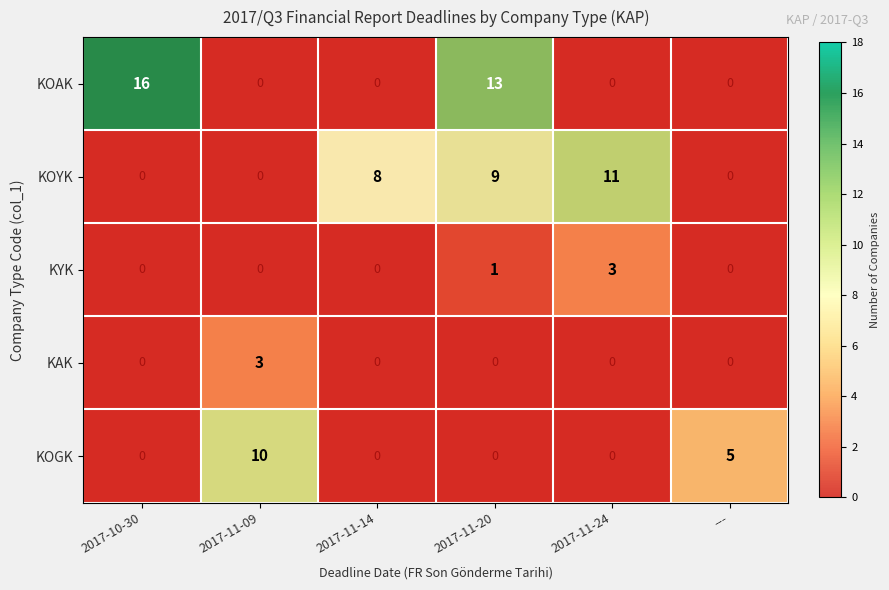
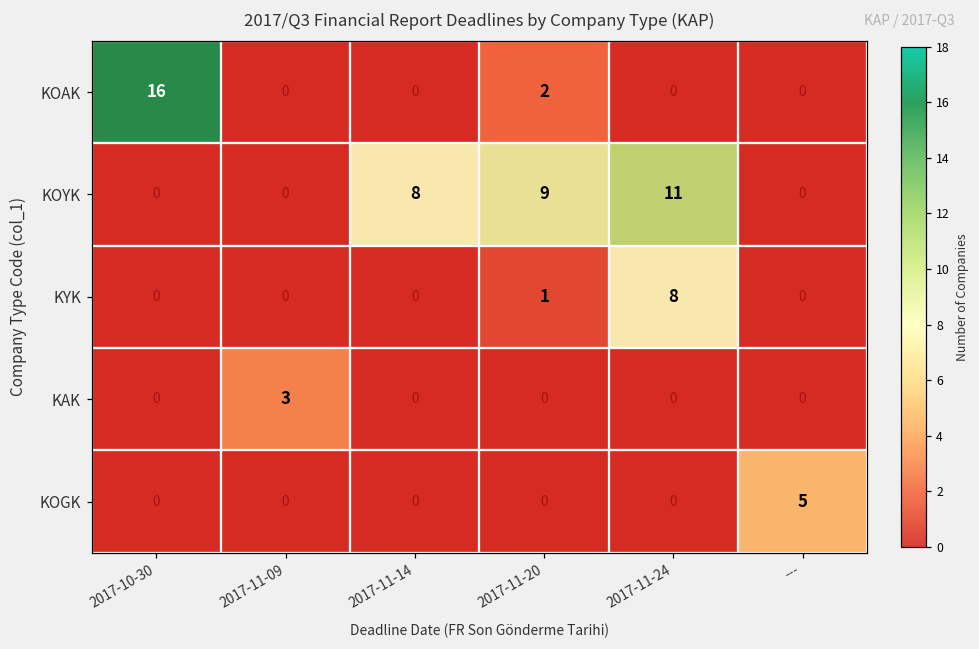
KOAK, 2017-11-20: 13 -> 2
KYK, 2017-11-24: 3 -> 8
KOGK, 2017-11-09: 10 -> 0
